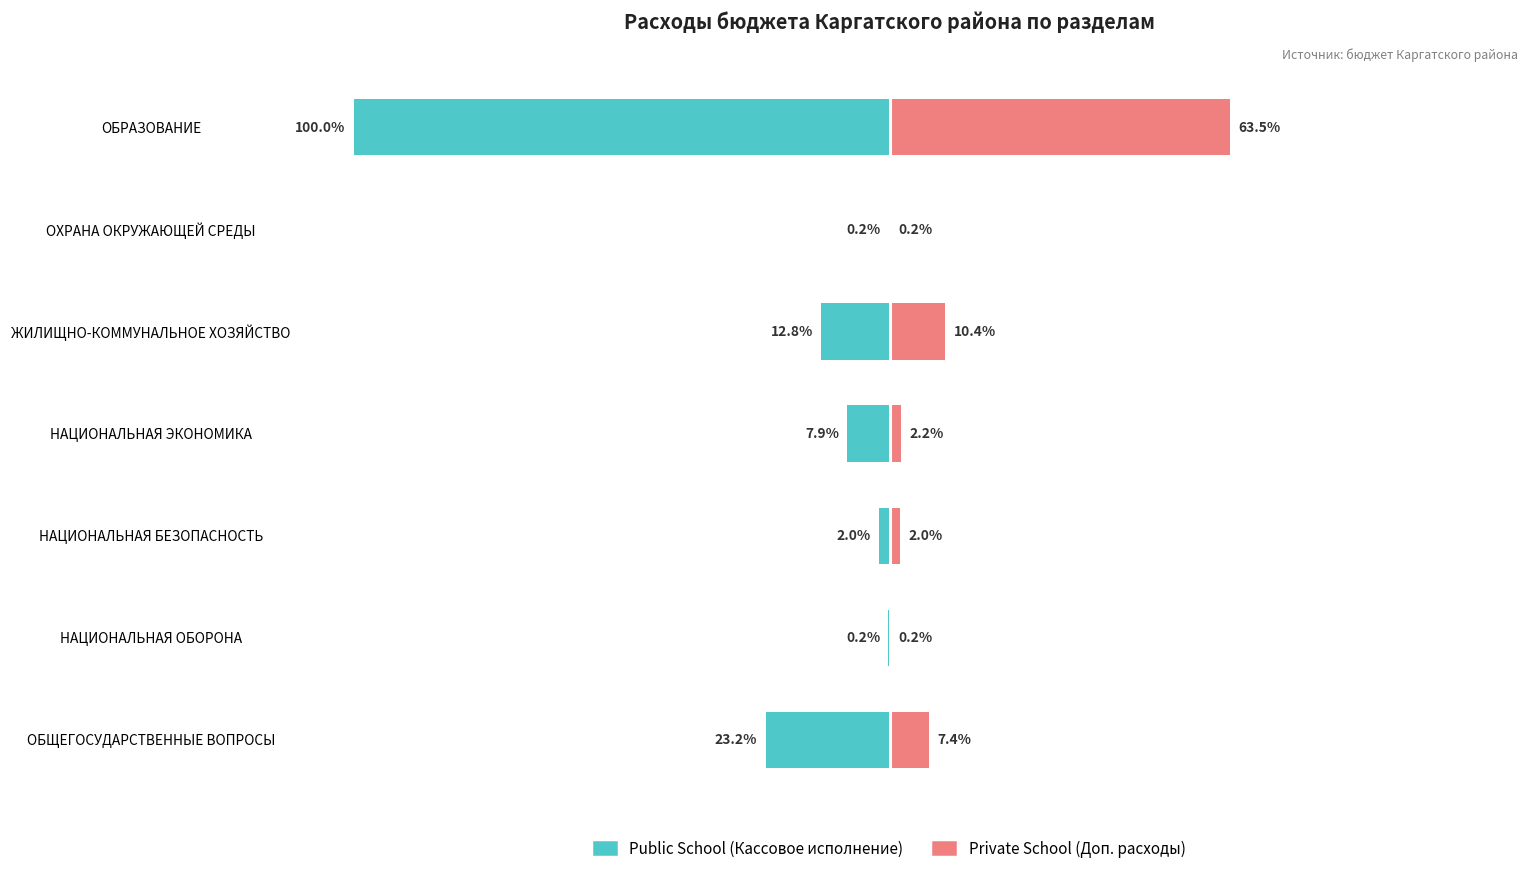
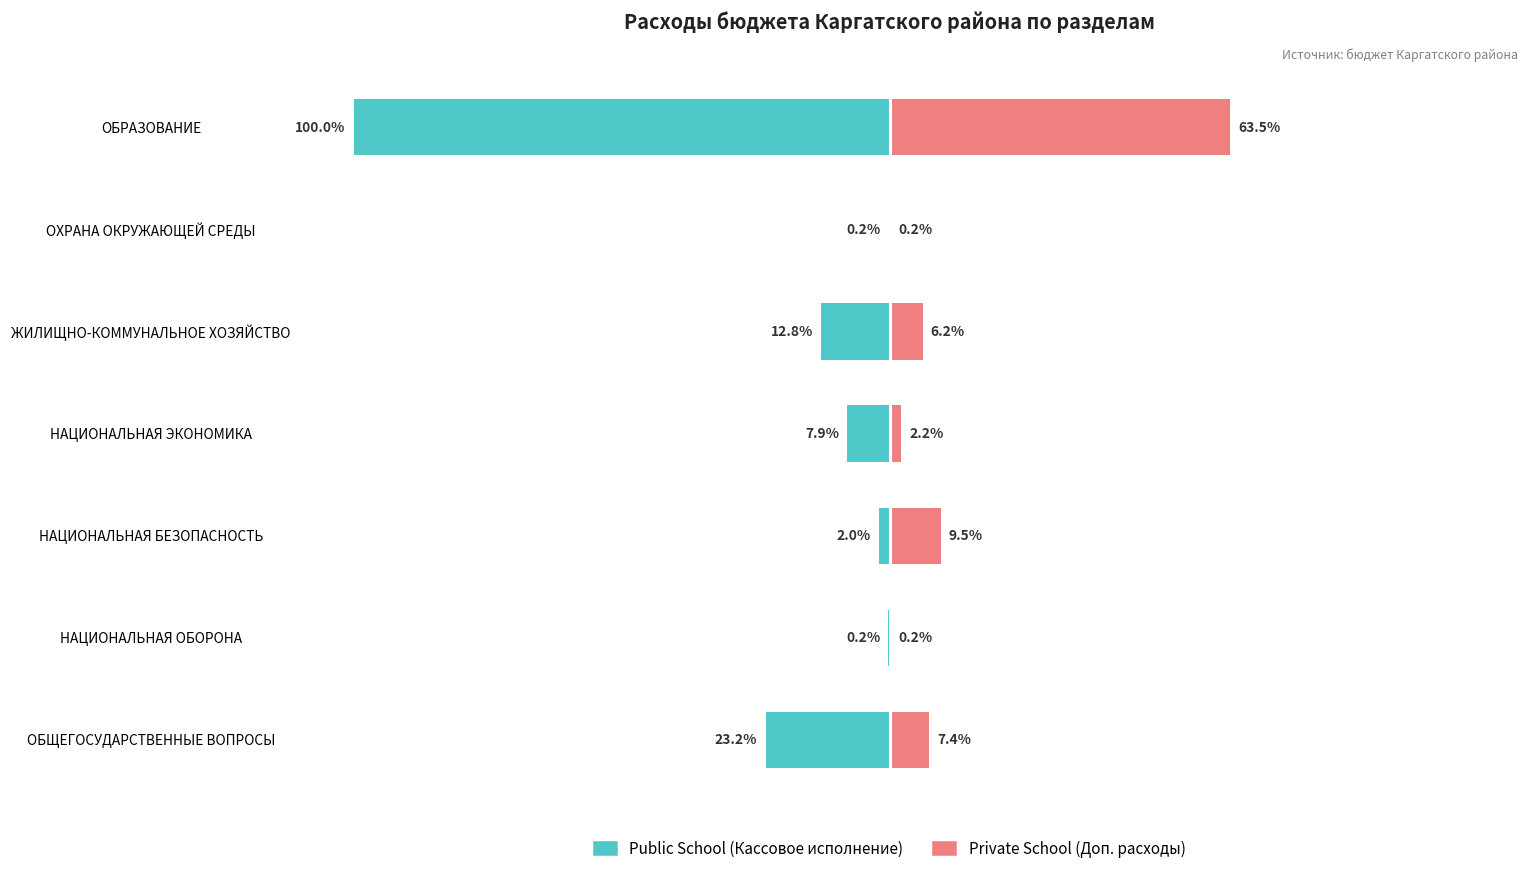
Private School (Доп. расходы), ЖИЛИЩНО-КОММУНАЛЬНОЕ ХОЗЯЙСТВО: 10.4% -> 6.2%
Private School (Доп. расходы), НАЦИОНАЛЬНАЯ БЕЗОПАСНОСТЬ: 2.0% -> 9.5%
